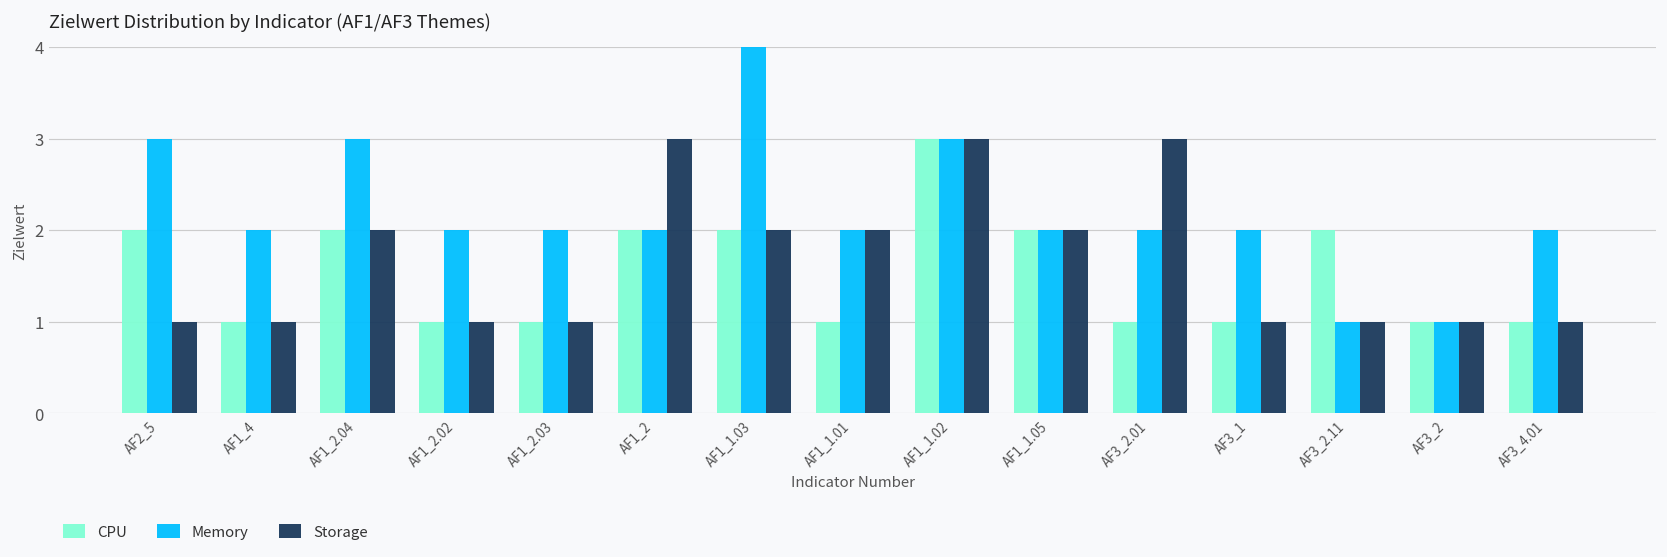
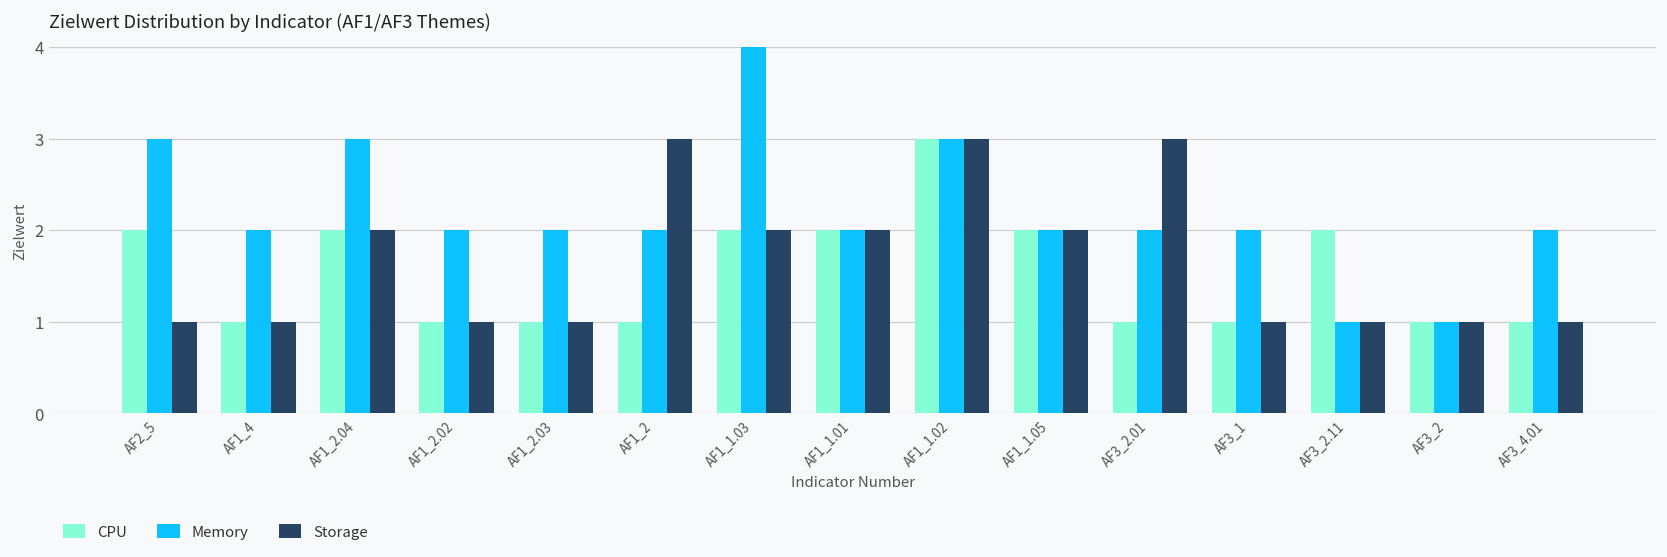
CPU, AF1_2: 2 -> 1
CPU, AF1_1.01: 1 -> 2
